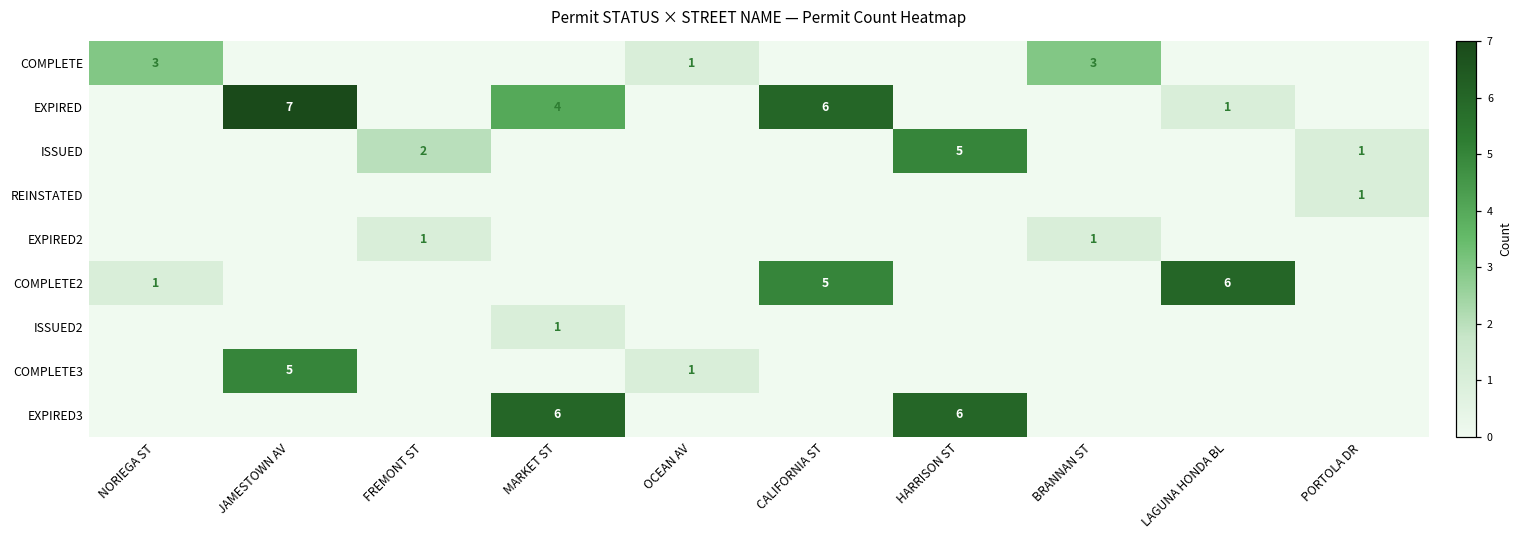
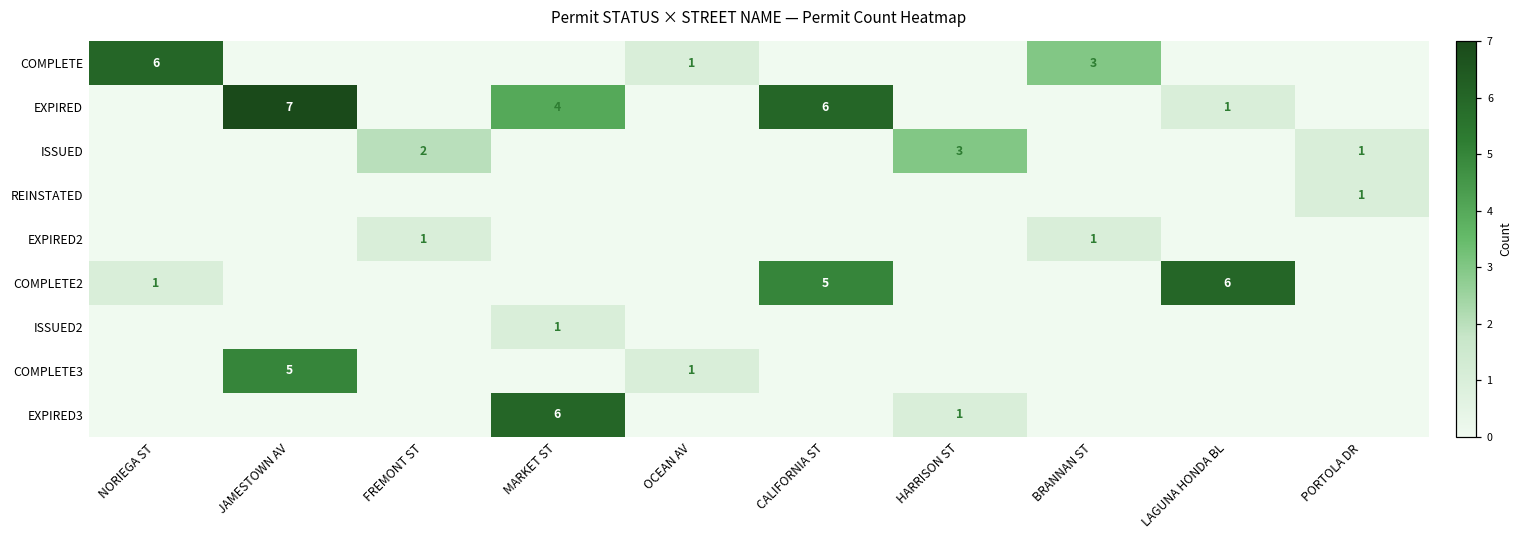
COMPLETE, NORIEGA ST: 3 -> 6
ISSUED, HARRISON ST: 5 -> 3
EXPIRED3, HARRISON ST: 6 -> 1
